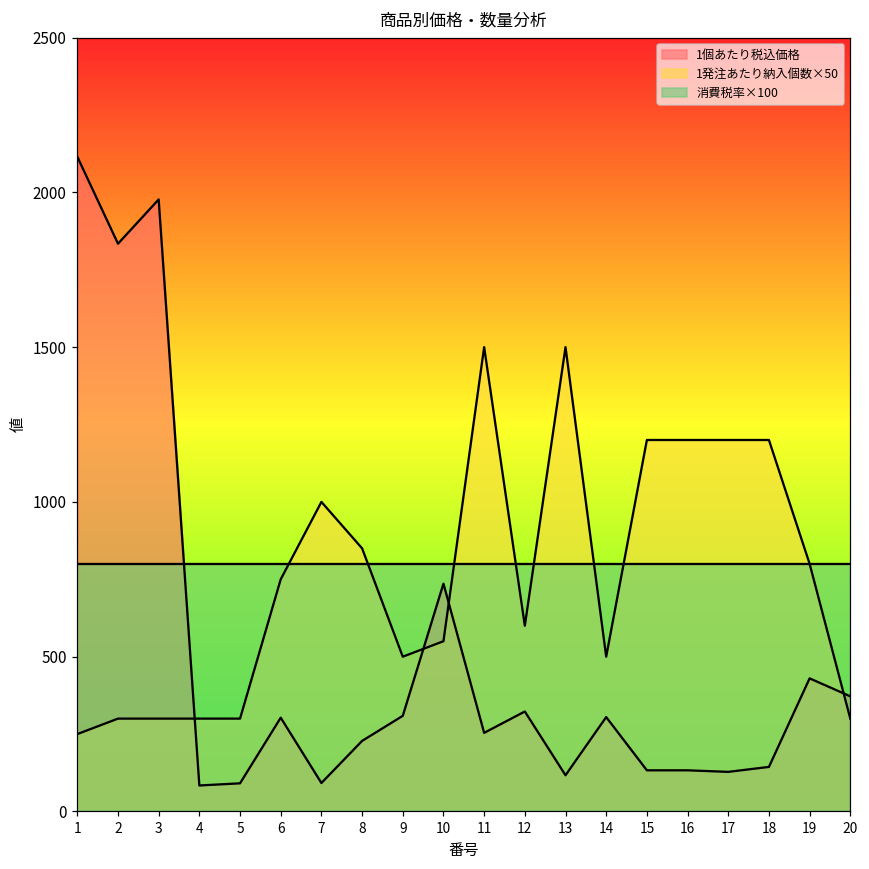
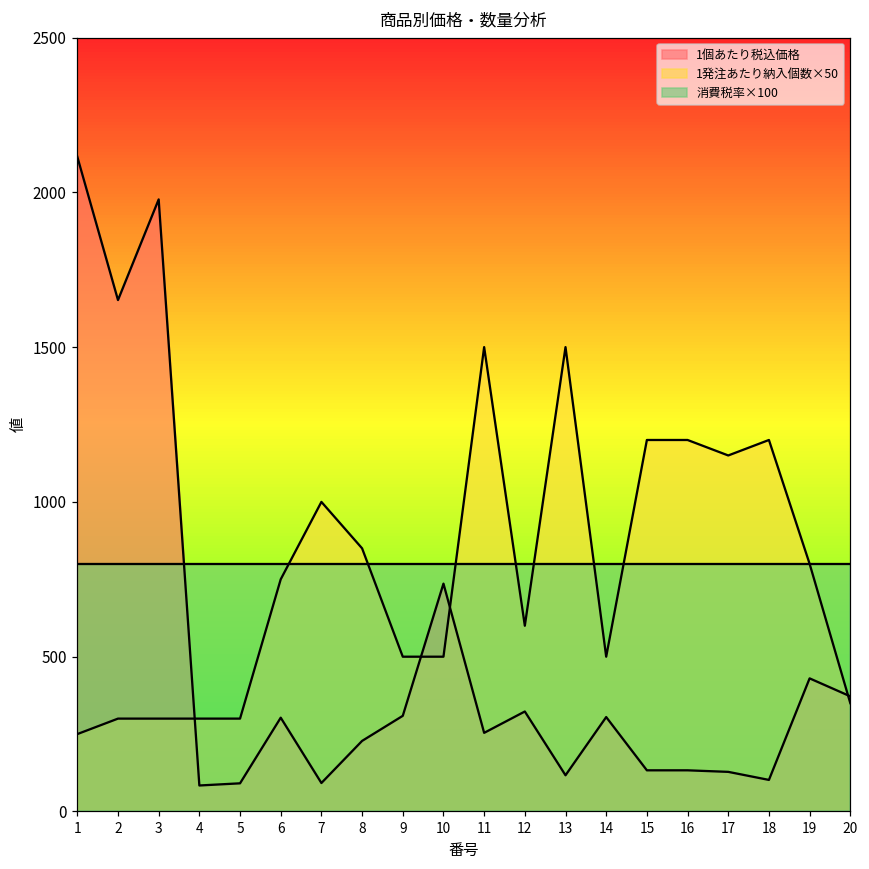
1個あたり税込価格, 2: 1830 -> 1650
1発注あたり納入個数×50, 10: 550 -> 500
1発注あたり納入個数×50, 17: 1200 -> 1150
1個あたり税込価格, 18: 140 -> 100
1発注あたり納入個数×50, 20: 300 -> 350
